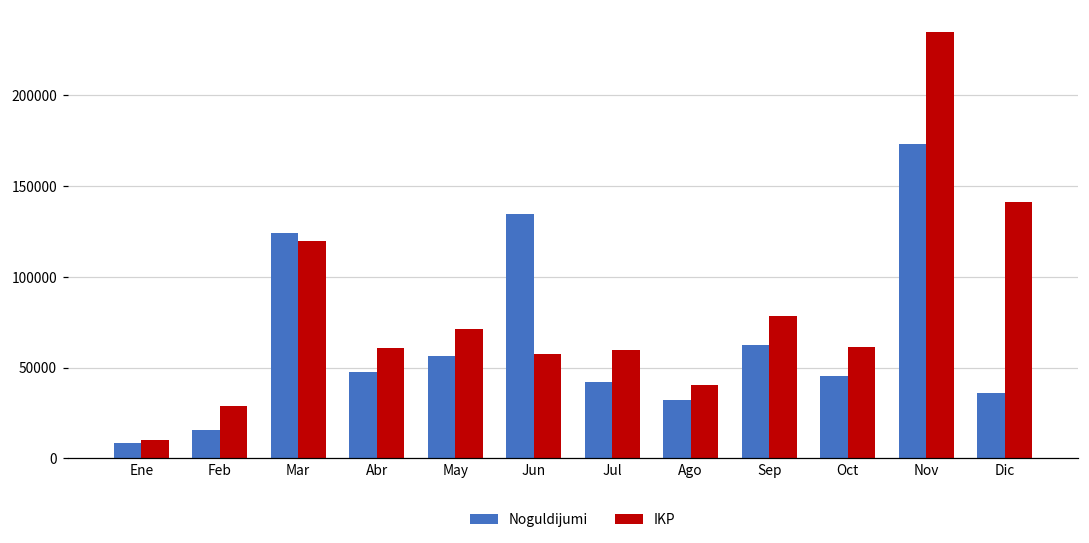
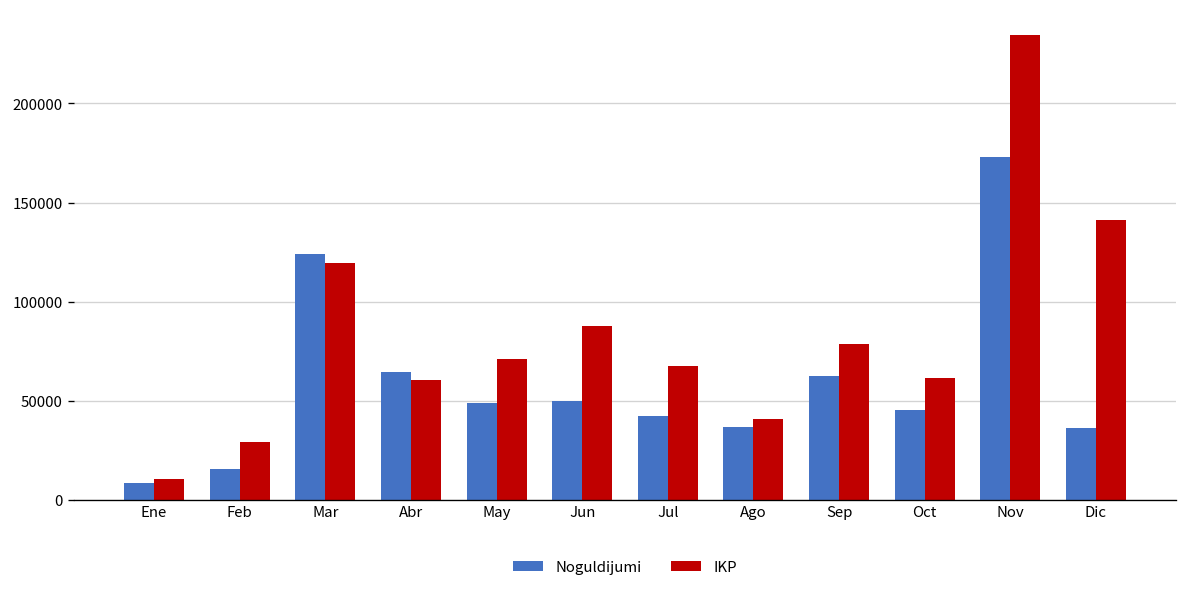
Noguldijumi, Abr: 47000 -> 65000
Noguldijumi, May: 56000 -> 49000
Noguldijumi, Jun: 135000 -> 50000
IKP, Jun: 58000 -> 88000
IKP, Jul: 60000 -> 67000
Noguldijumi, Ago: 32000 -> 37000
